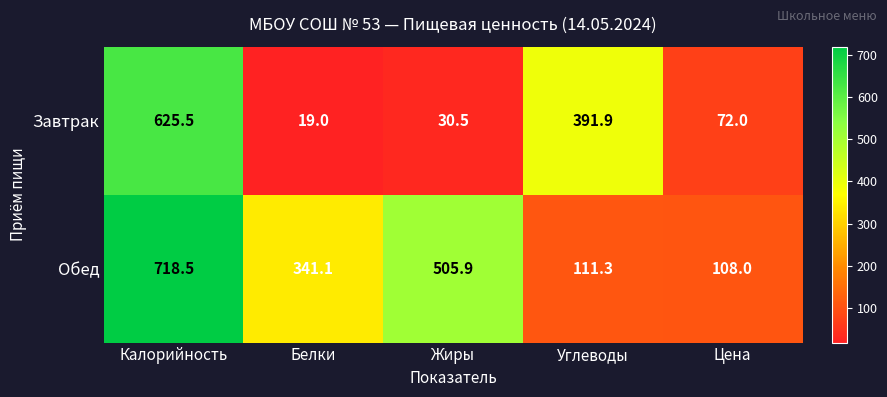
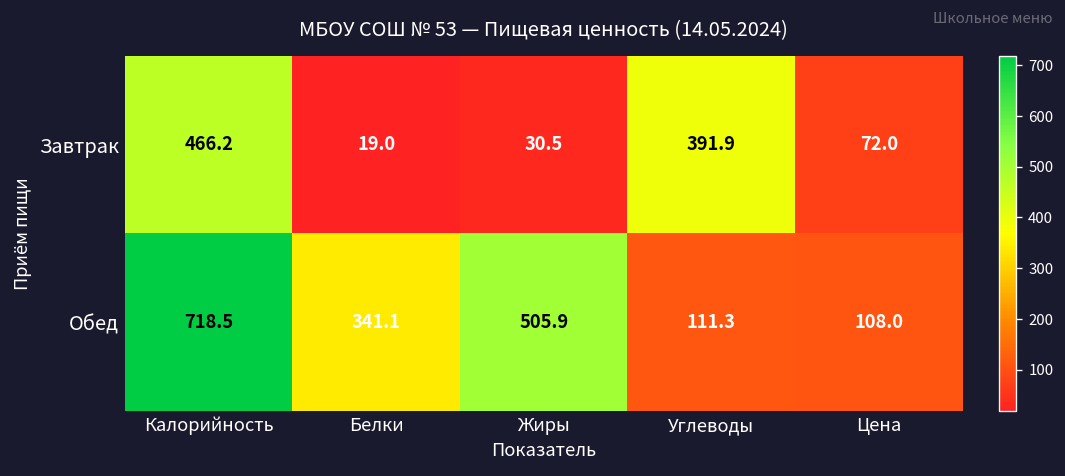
Завтрак, Калорийность: 625.5 -> 466.2
